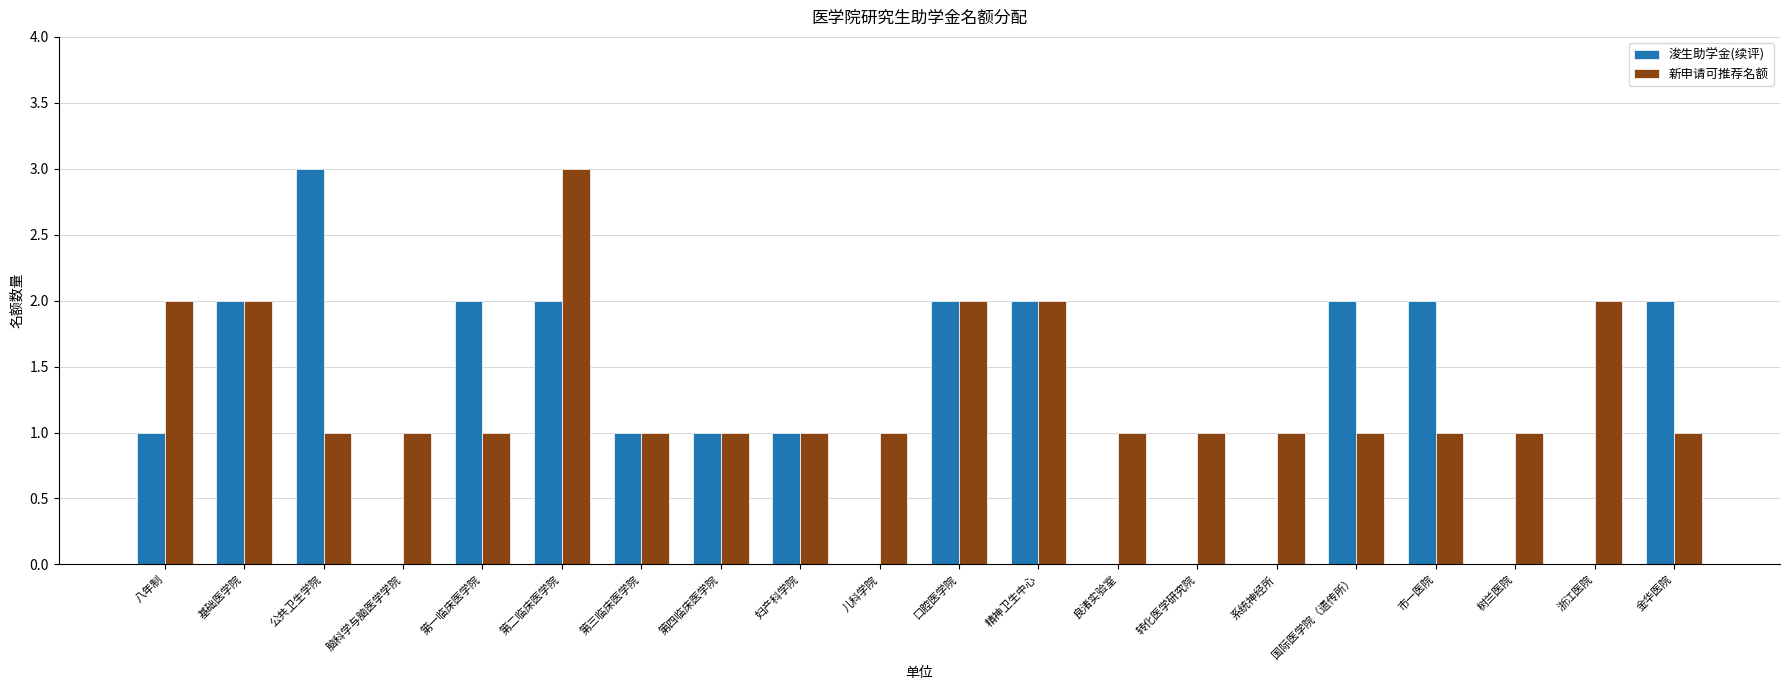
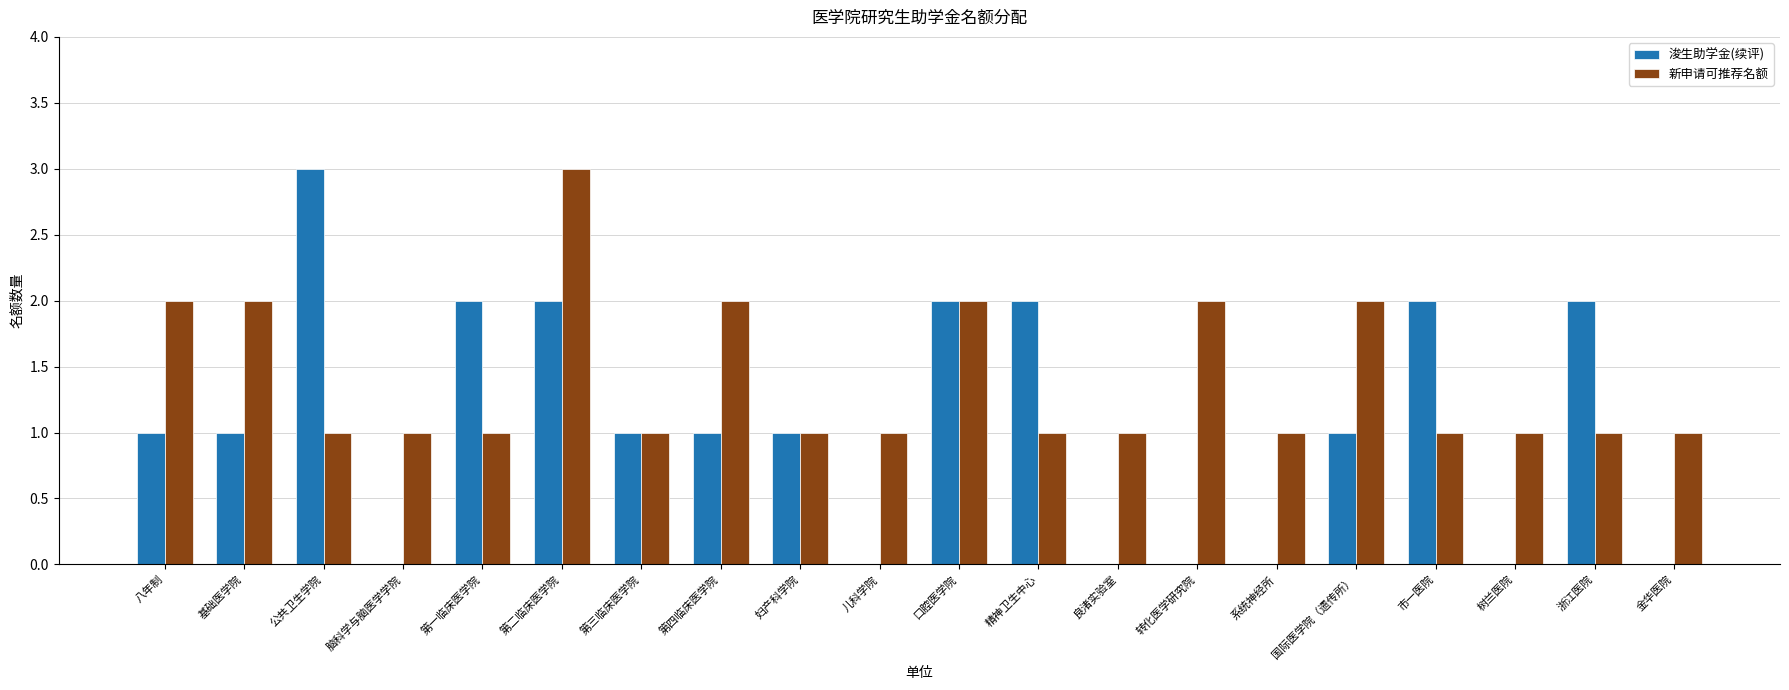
浚生助学金(续评), 基础医学院: 2 -> 1
新申请可推荐名额, 第四临床医学院: 1 -> 2
新申请可推荐名额, 精神卫生中心: 2 -> 1
新申请可推荐名额, 转化医学研究院: 1 -> 2
浚生助学金(续评), 国际医学院（遗传所）: 2 -> 1
新申请可推荐名额, 国际医学院（遗传所）: 1 -> 2
浚生助学金(续评), 浙江医院: 0 -> 2
新申请可推荐名额, 浙江医院: 2 -> 1
浚生助学金(续评), 金华医院: 2 -> 0
